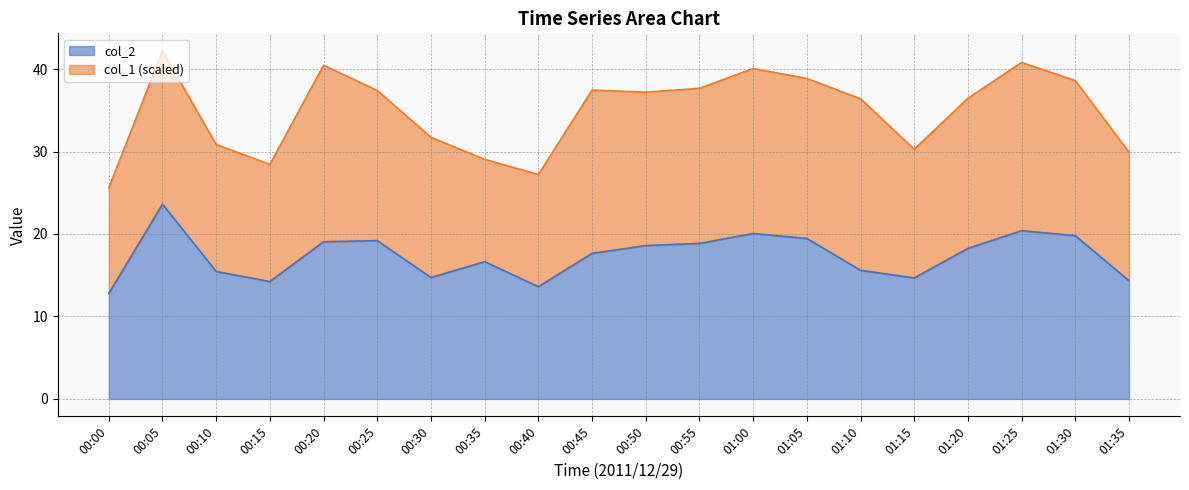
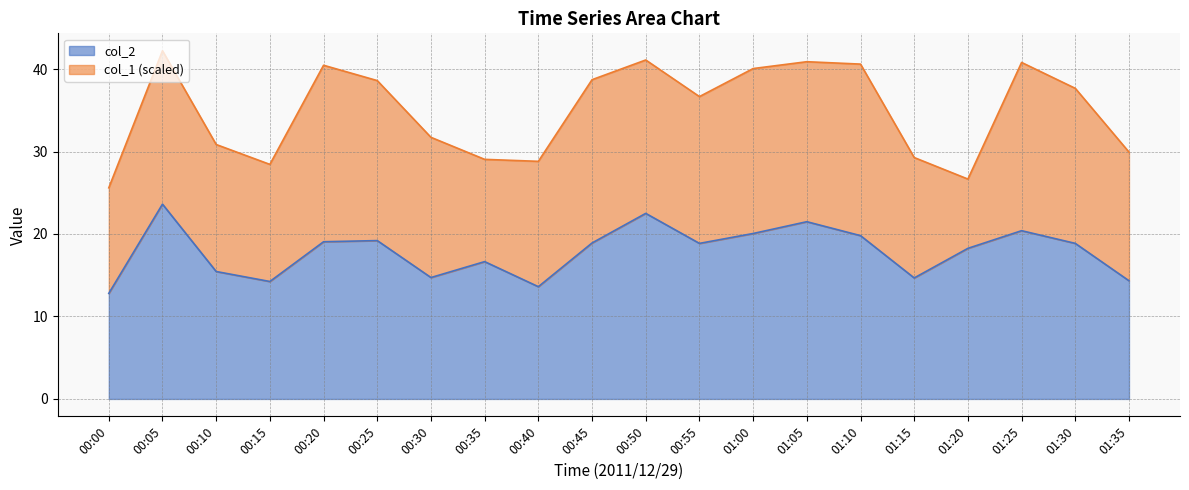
col_1 (scaled), 00:25: 18 -> 19
col_1 (scaled), 00:40: 14 -> 15
col_2, 00:45: 18 -> 19
col_2, 00:50: 19 -> 23
col_1 (scaled), 00:55: 19 -> 18
col_2, 01:05: 19 -> 21
col_2, 01:10: 16 -> 20
col_1 (scaled), 01:15: 16 -> 15
col_1 (scaled), 01:20: 18 -> 8
col_2, 01:30: 20 -> 19
